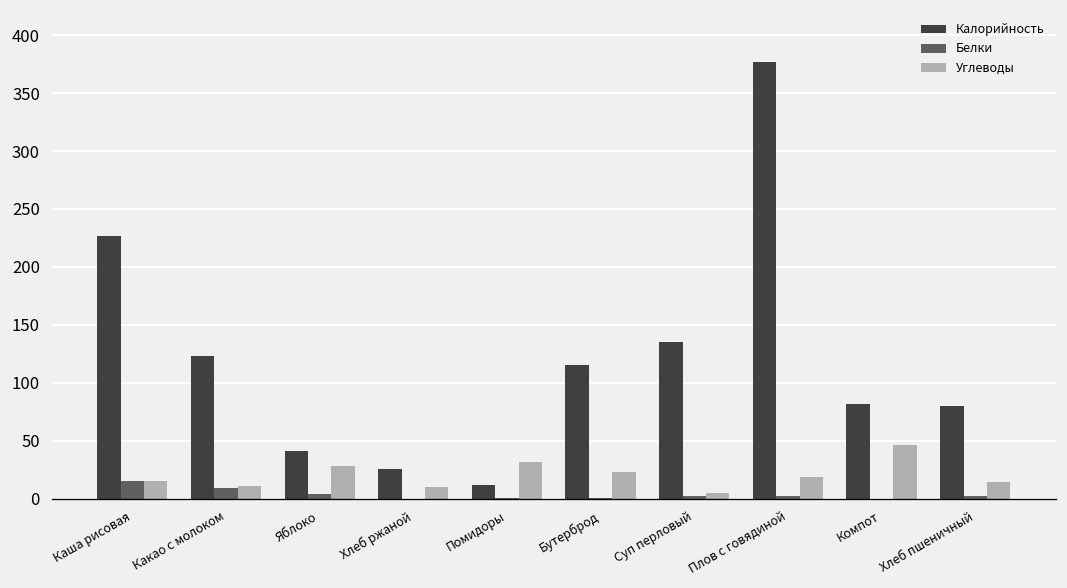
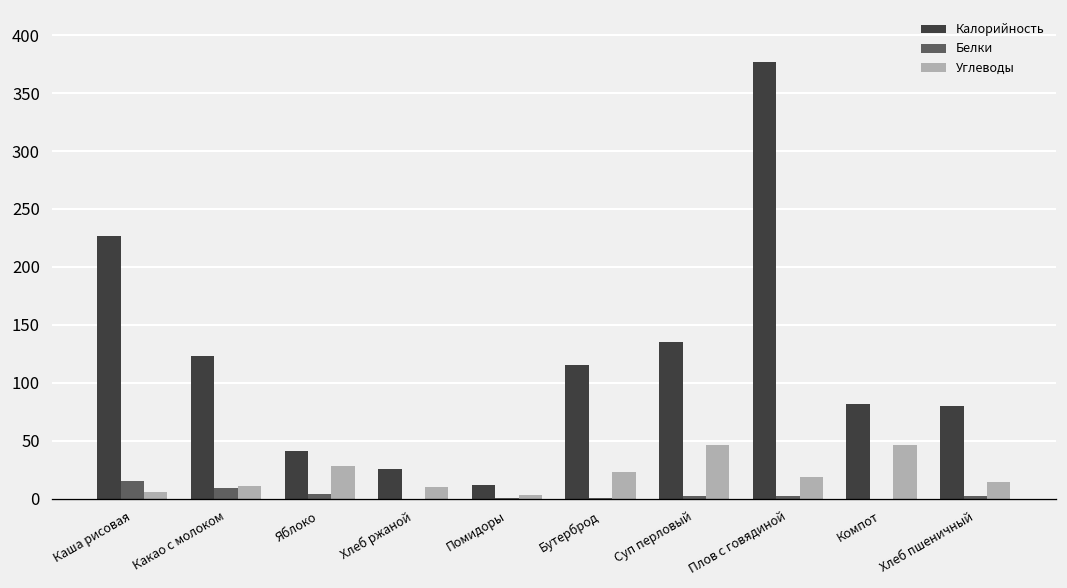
Углеводы, Каша рисовая: 20 -> 10
Углеводы, Помидоры: 30 -> 0
Углеводы, Суп перловый: 10 -> 50
